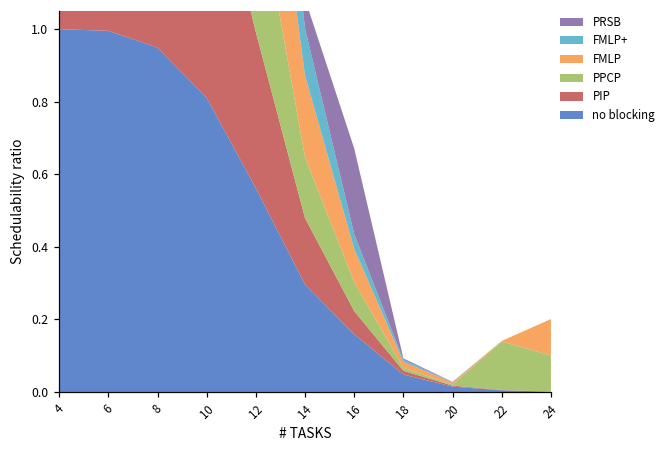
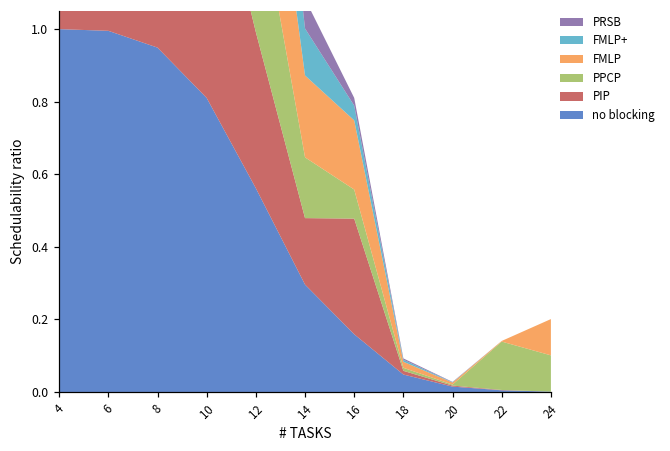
PIP, 16: 0.06 -> 0.32
FMLP, 16: 0.09 -> 0.19
PRSB, 16: 0.24 -> 0.02
